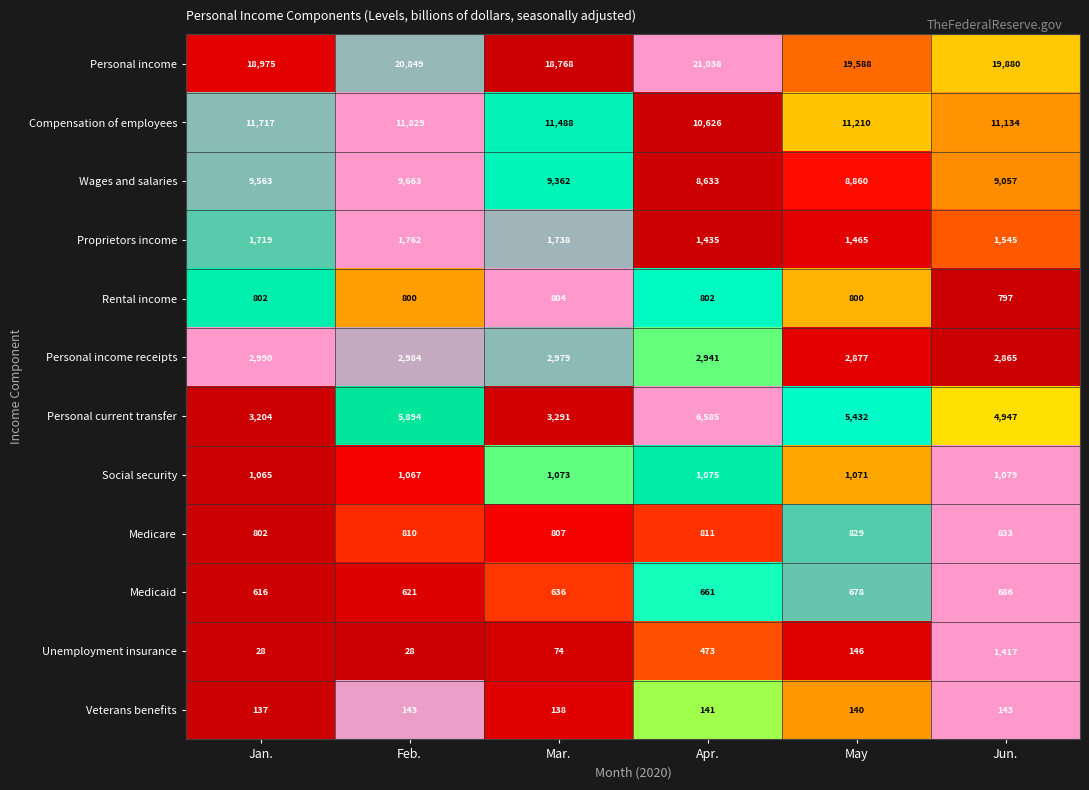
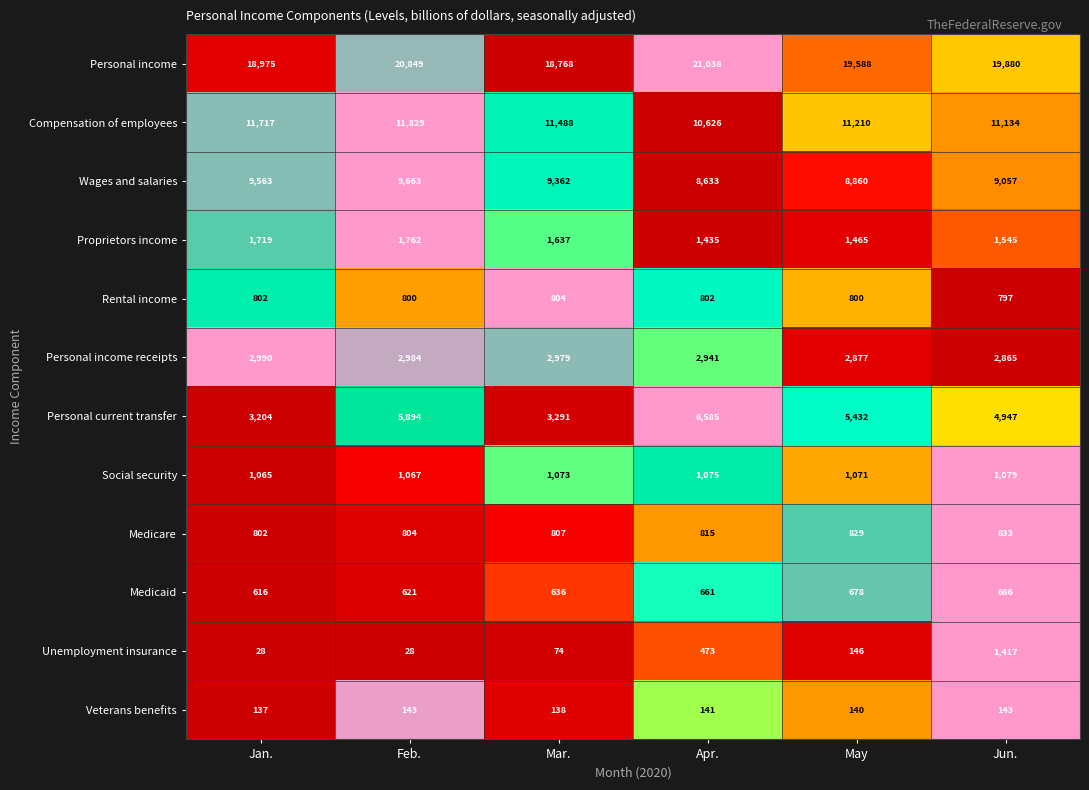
Proprietors income, Mar.: 1,738 -> 1,637
Medicare, Feb.: 810 -> 804
Medicare, Apr.: 811 -> 815
